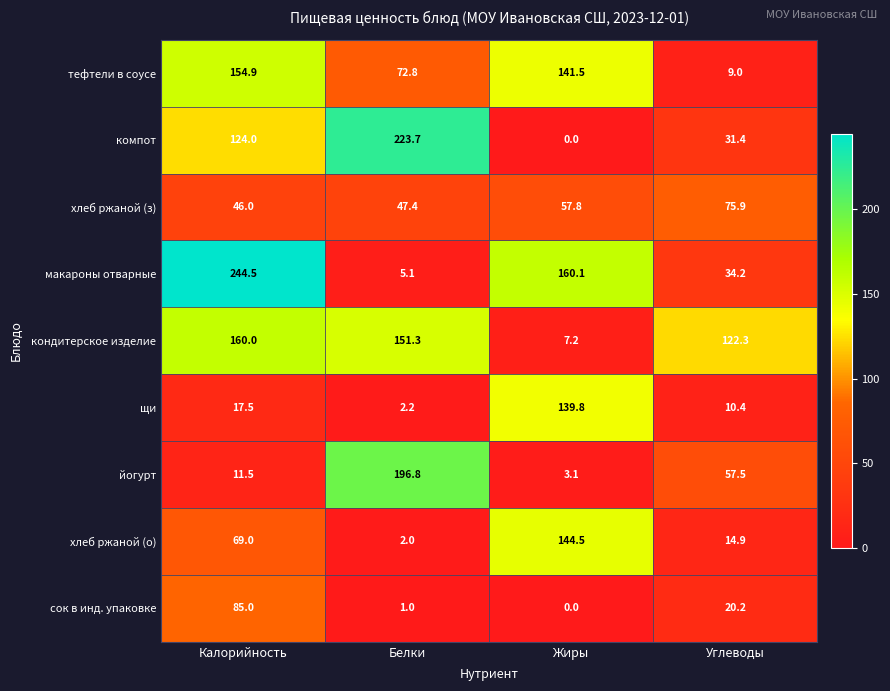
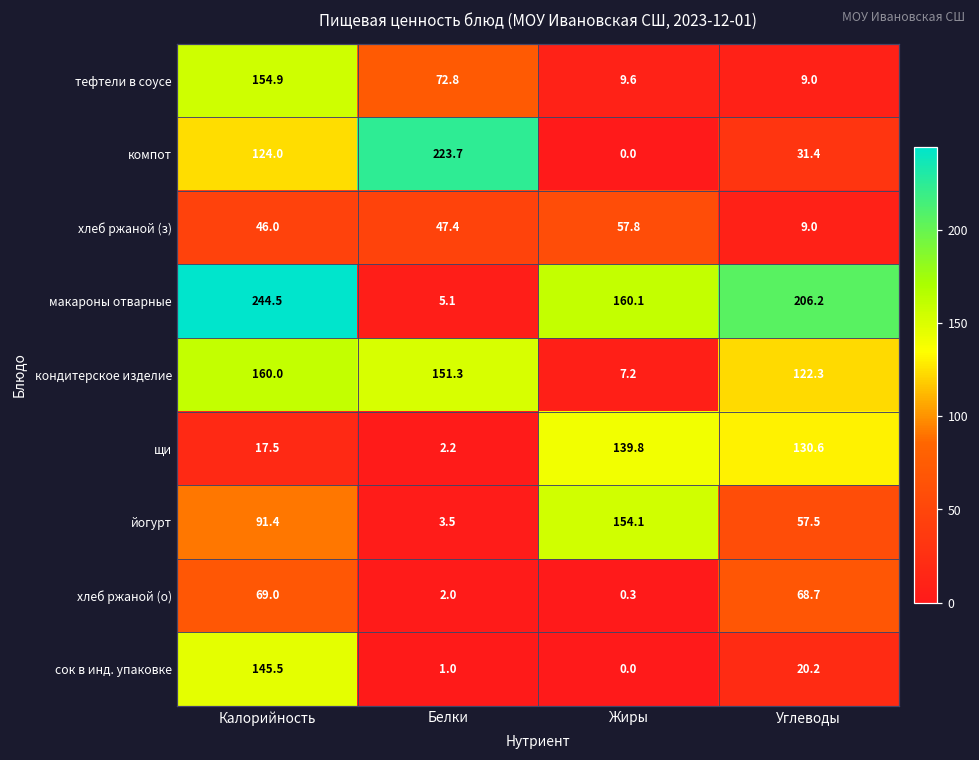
тефтели в соусе, Жиры: 141.5 -> 9.6
хлеб ржаной (з), Углеводы: 75.9 -> 9.0
макароны отварные, Углеводы: 34.2 -> 206.2
щи, Углеводы: 10.4 -> 130.6
йогурт, Калорийность: 11.5 -> 91.4
йогурт, Белки: 196.8 -> 3.5
йогурт, Жиры: 3.1 -> 154.1
хлеб ржаной (о), Жиры: 144.5 -> 0.3
хлеб ржаной (о), Углеводы: 14.9 -> 68.7
сок в инд. упаковке, Калорийность: 85.0 -> 145.5
